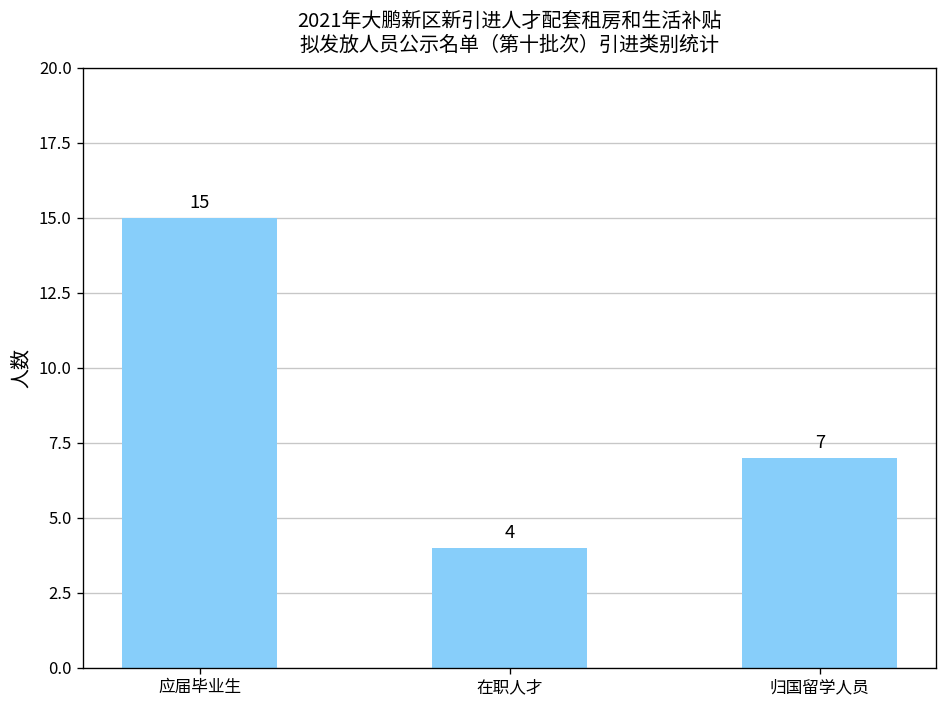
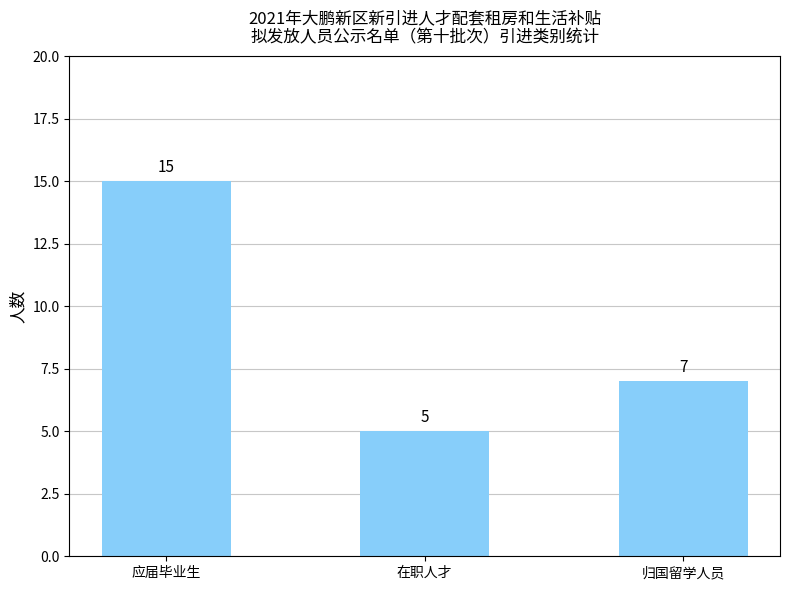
在职人才: 4 -> 5
